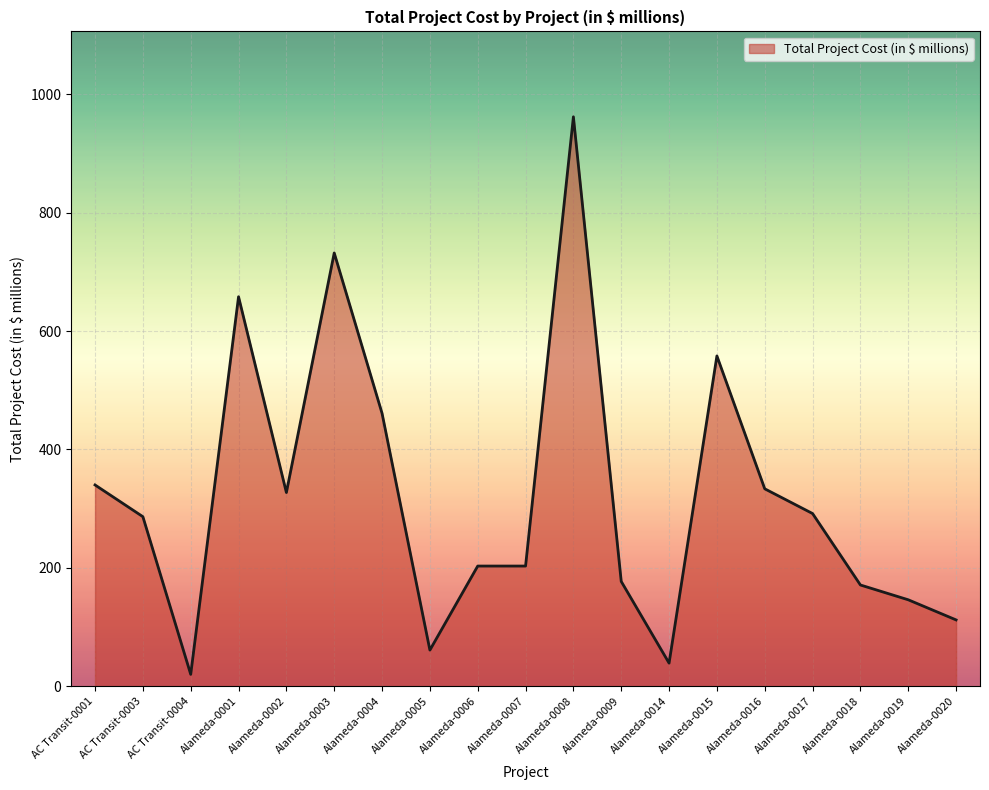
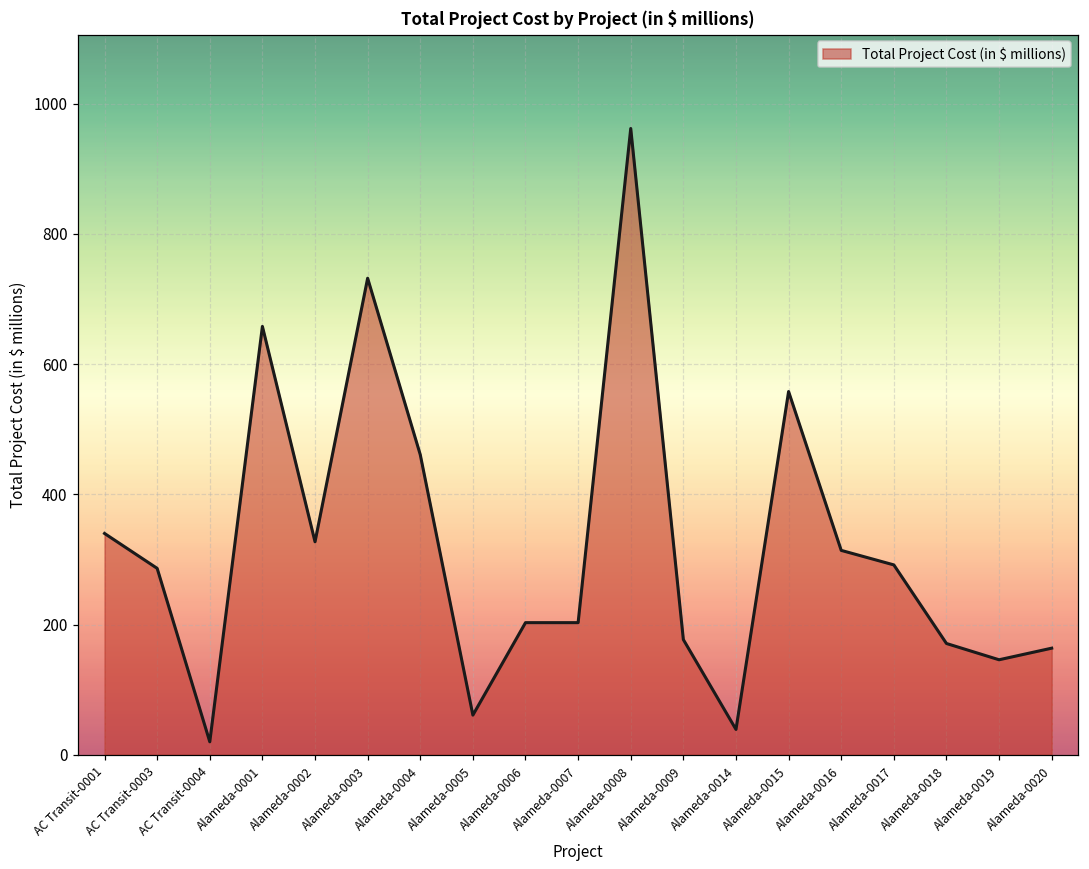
Alameda-0016: 330 -> 310
Alameda-0020: 110 -> 160
